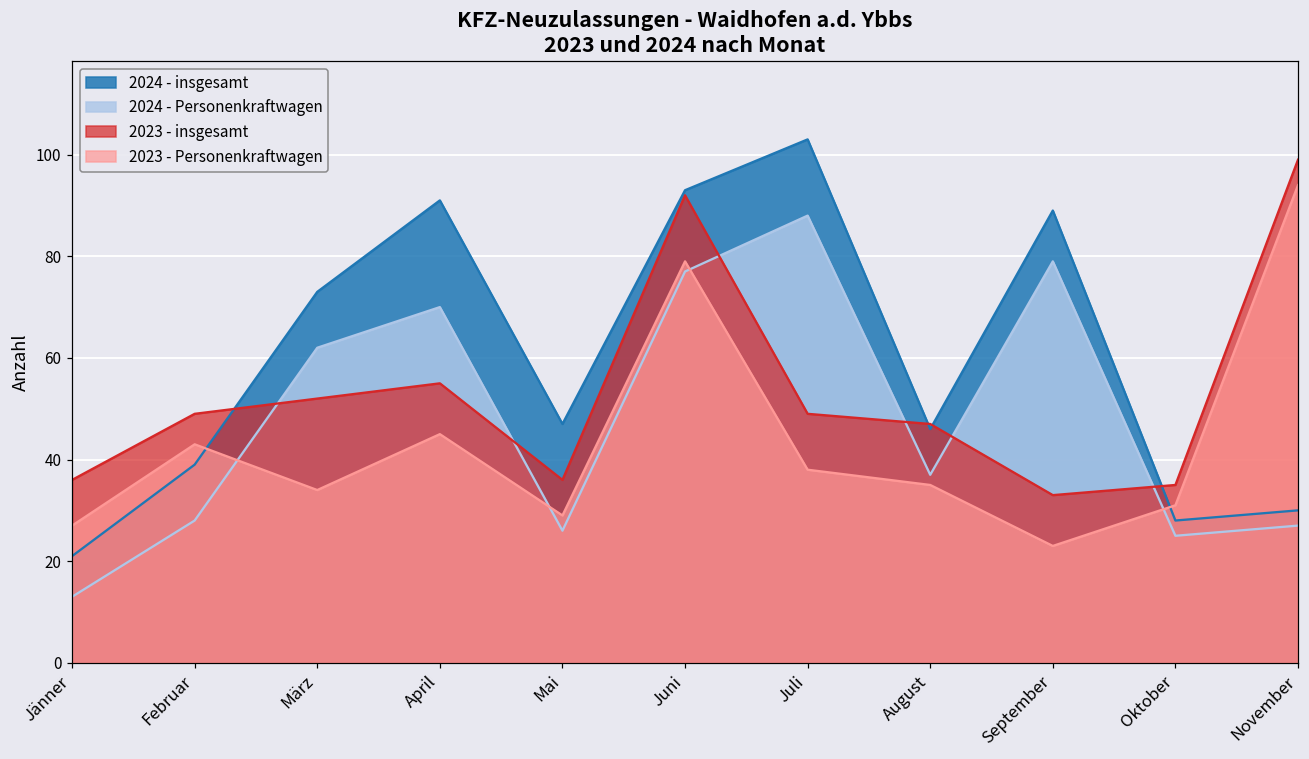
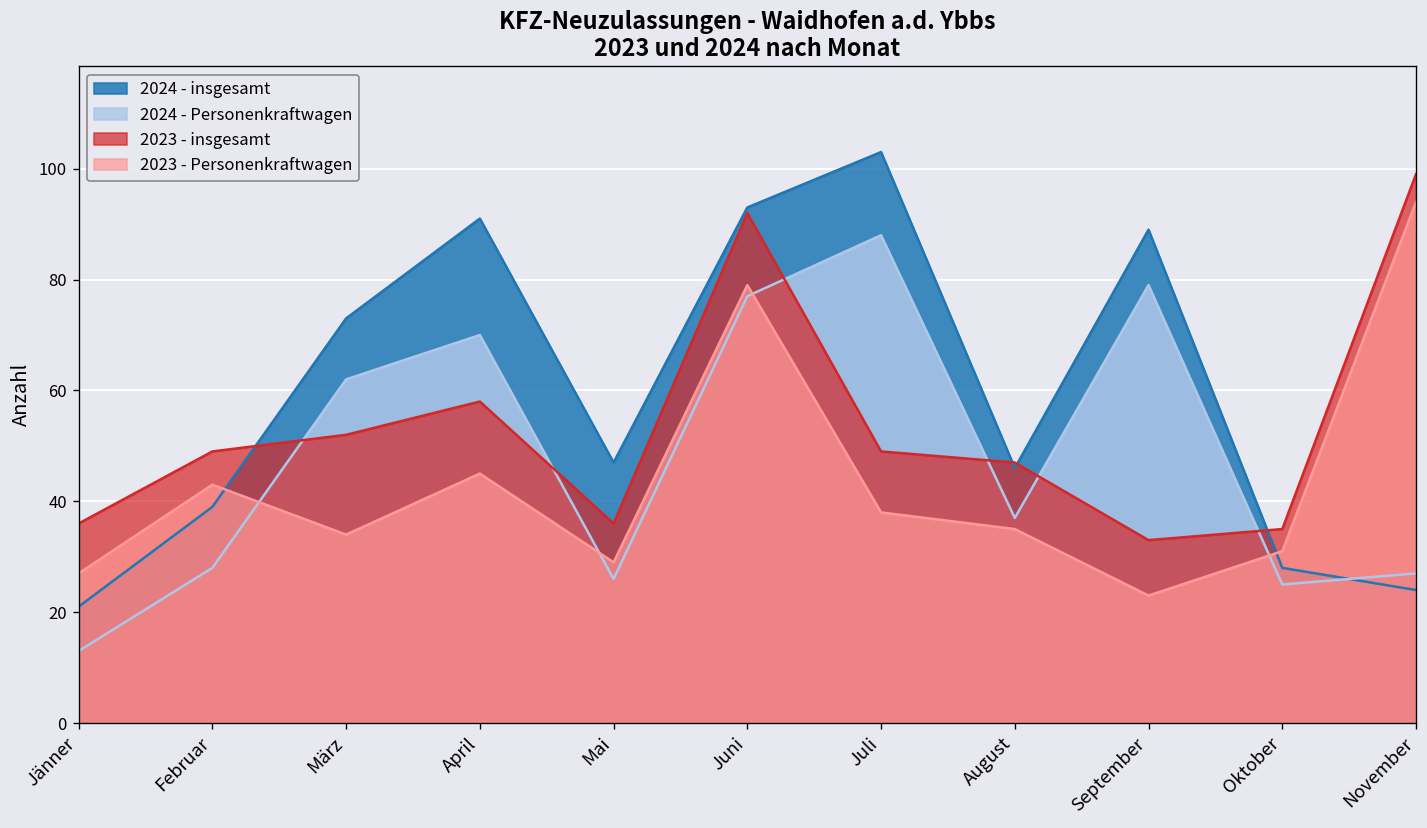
2023 - insgesamt, April: 55 -> 58
2024 - insgesamt, November: 30 -> 24
